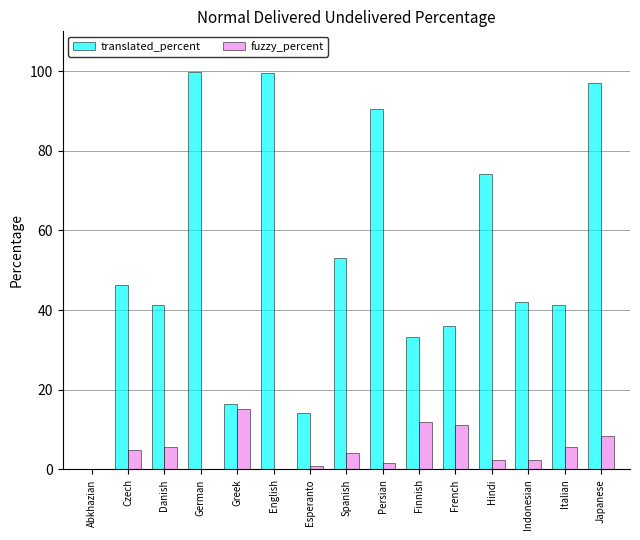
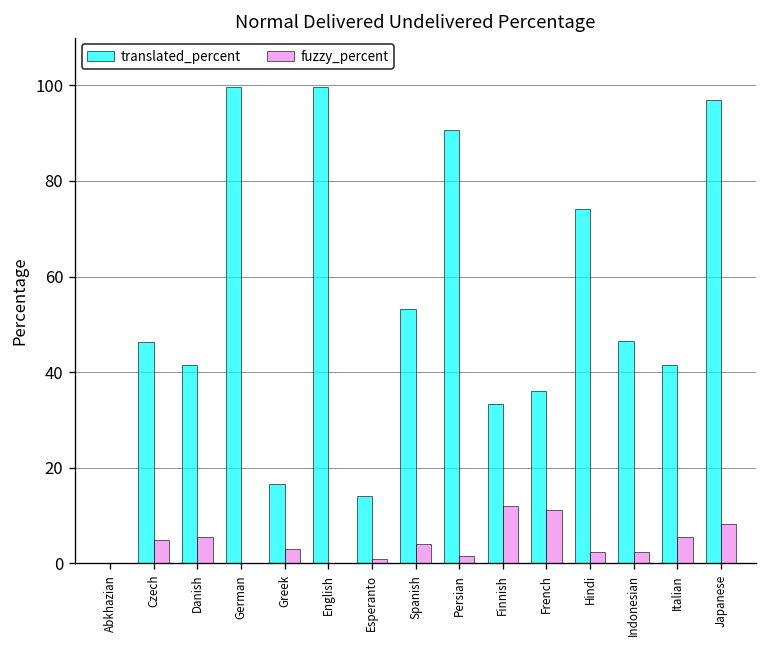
fuzzy_percent, Greek: 15 -> 3
translated_percent, Indonesian: 42 -> 47
